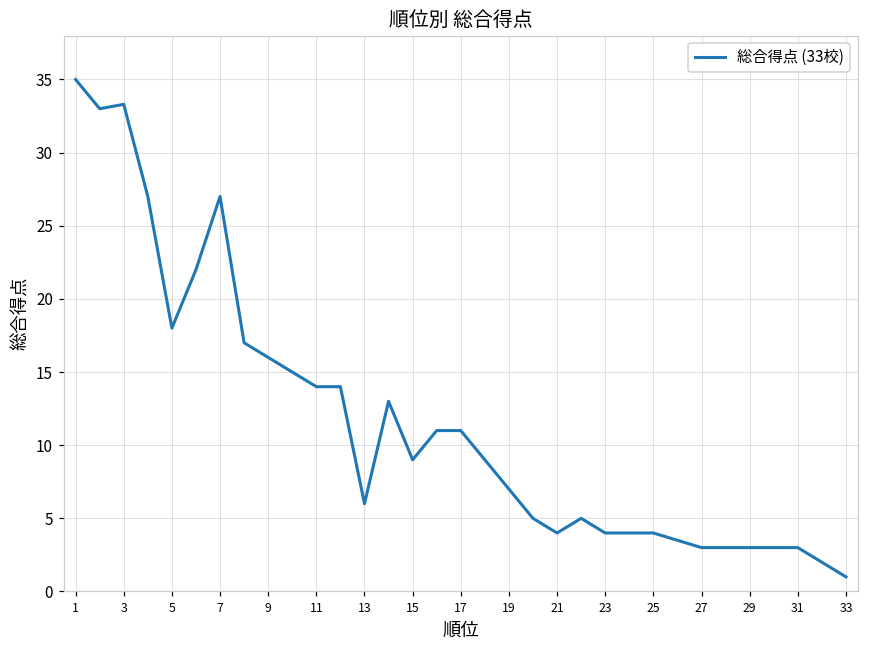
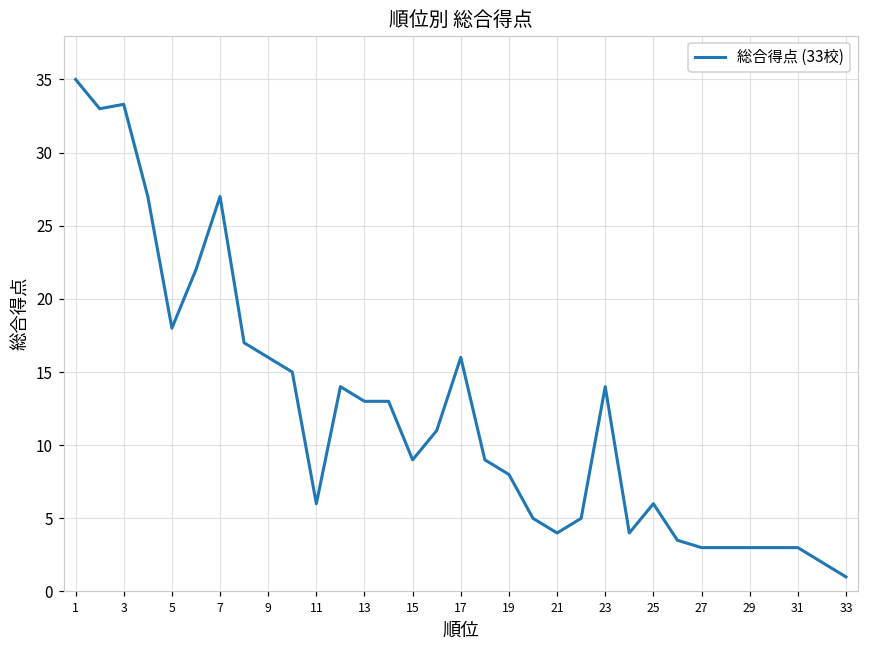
11: 14 -> 6
13: 6 -> 13
17: 11 -> 16
19: 7 -> 8
23: 4 -> 14
25: 4 -> 6
